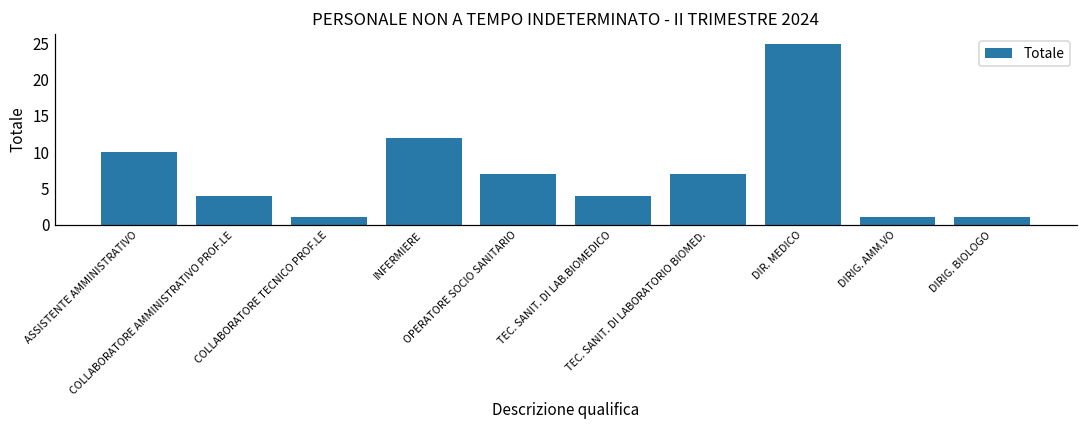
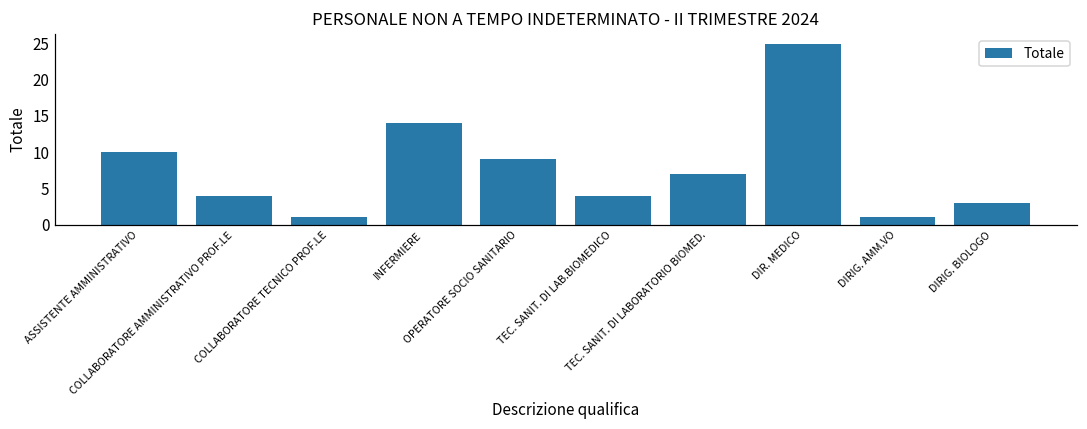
INFERMIERE: 12 -> 14
OPERATORE SOCIO SANITARIO: 7 -> 9
DIRIG. BIOLOGO: 1 -> 3
